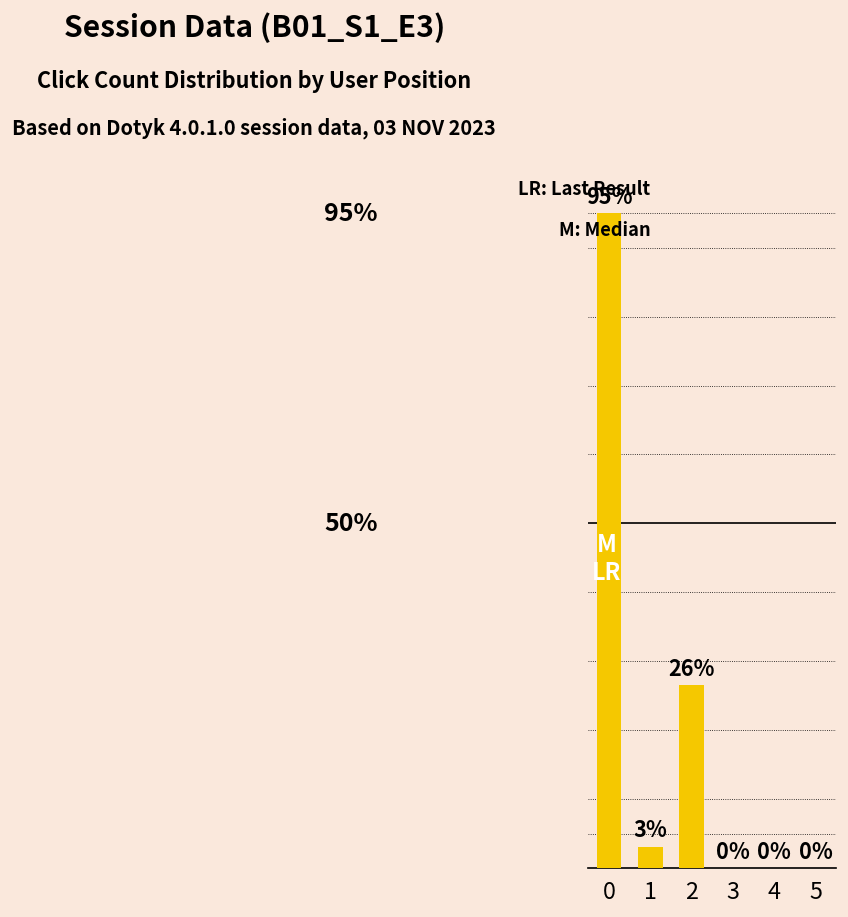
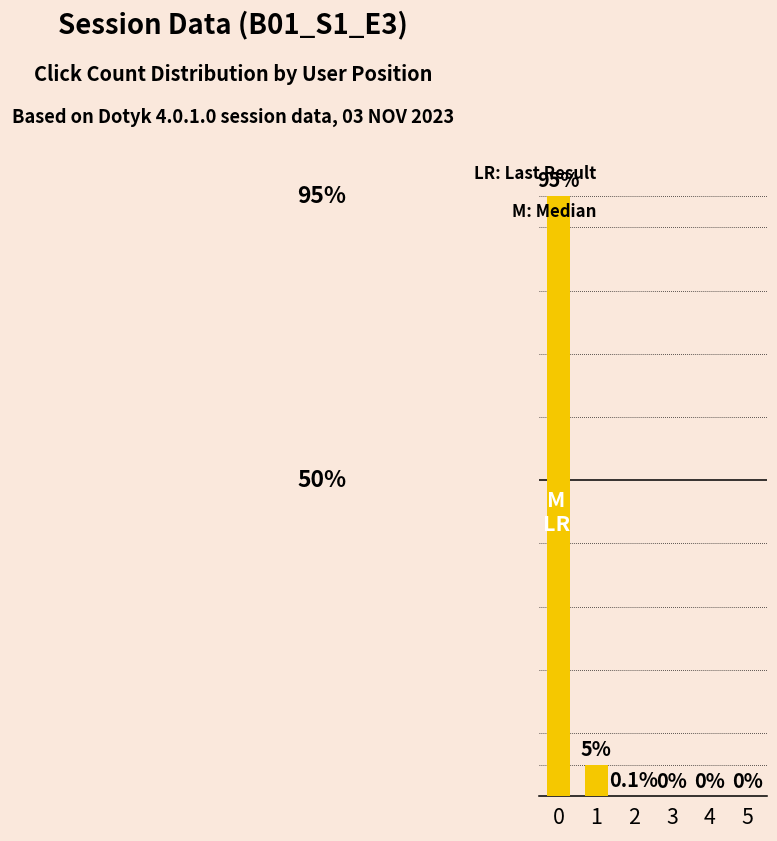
1: 3% -> 5%
2: 26% -> 0.1%
